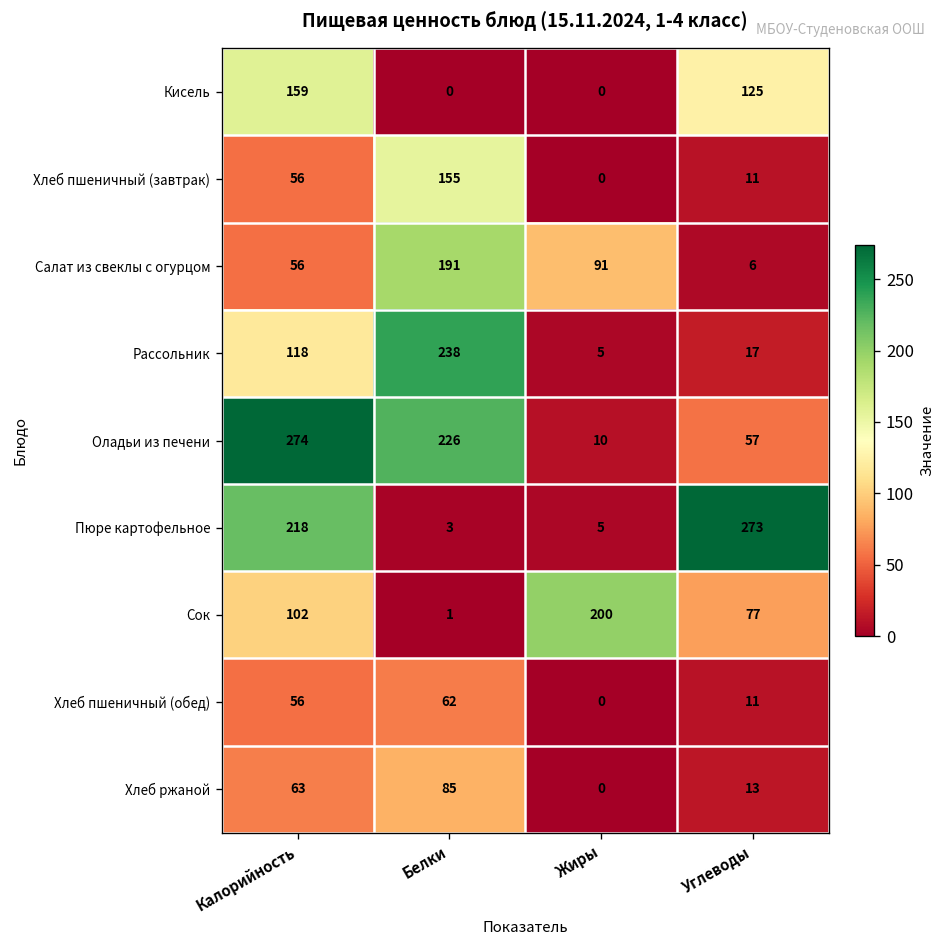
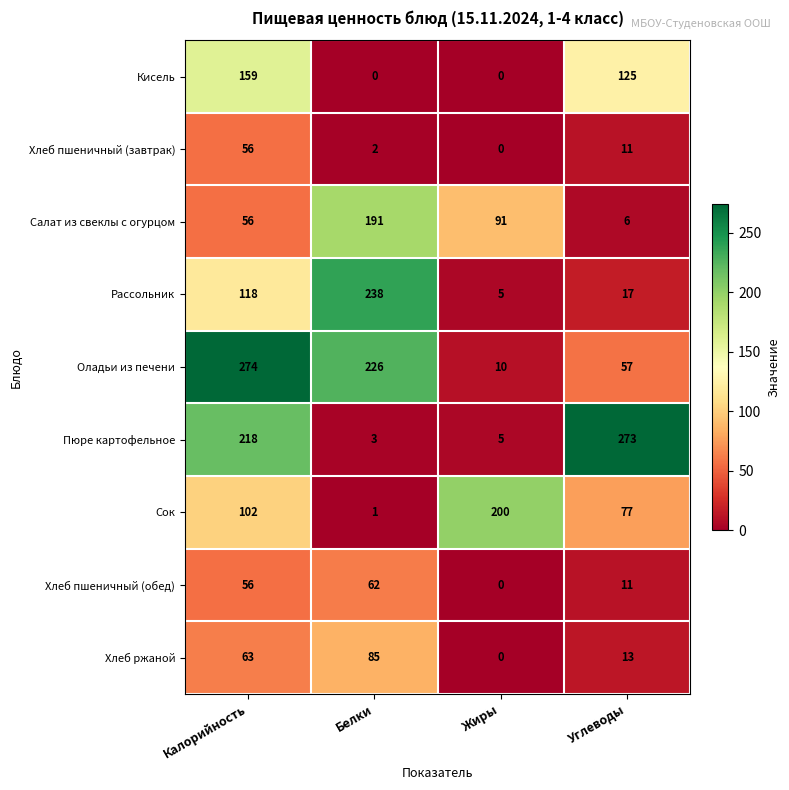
Хлеб пшеничный (завтрак), Белки: 155 -> 2
